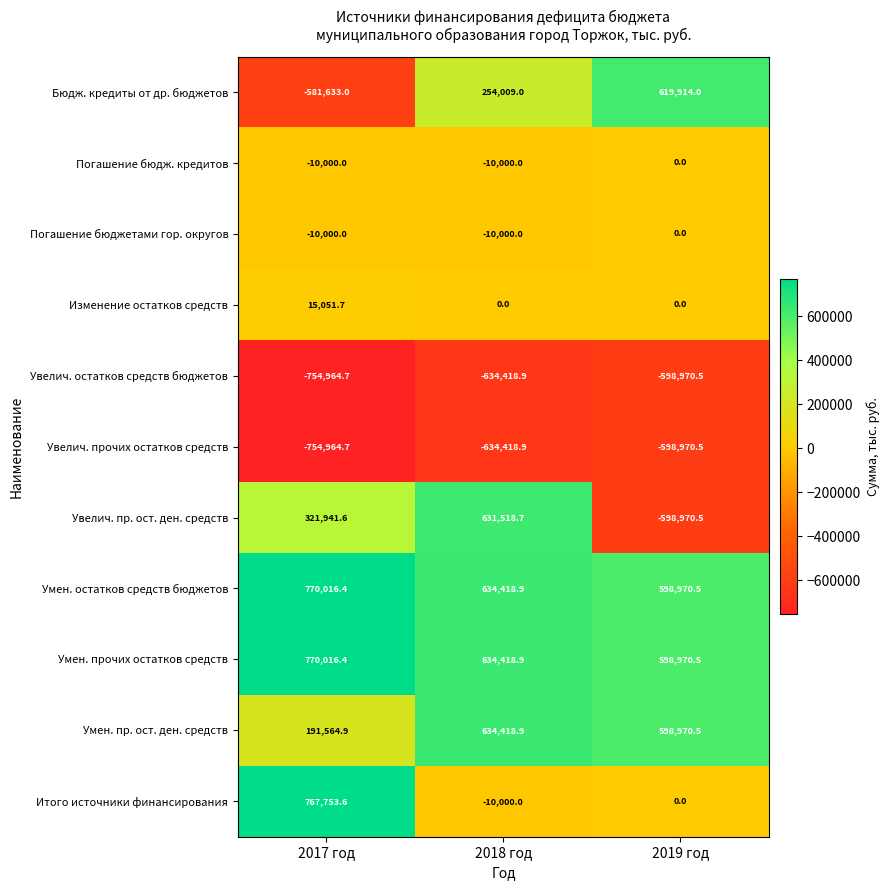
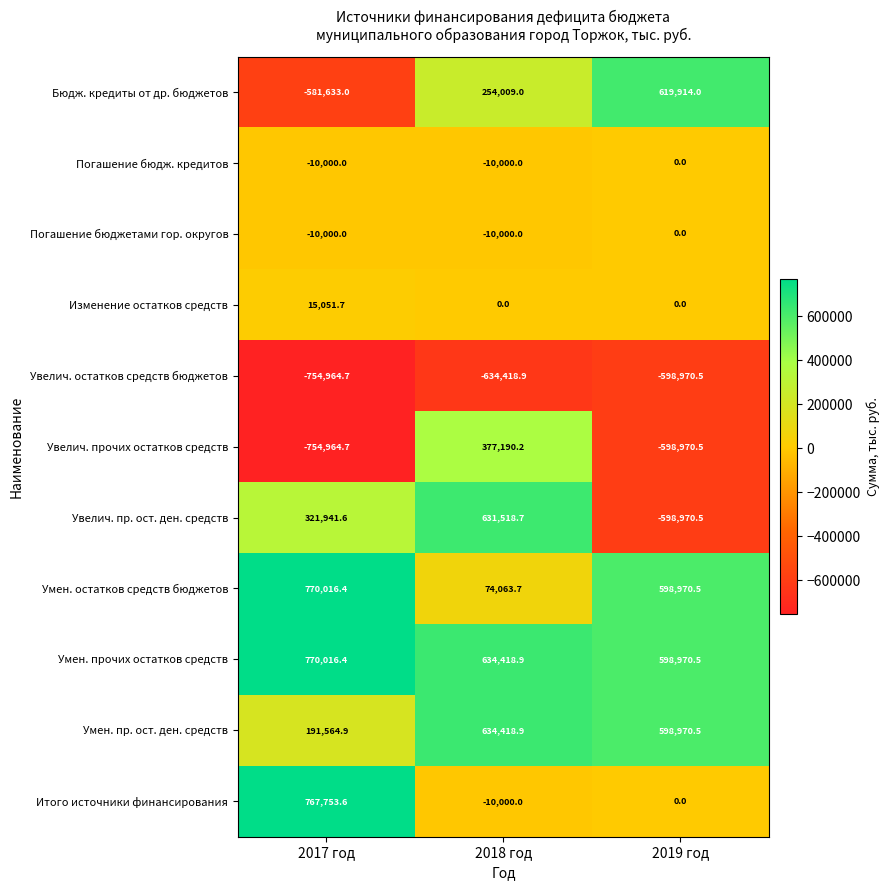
Увелич. прочих остатков средств, 2018 год: -634,418.9 -> 377,190.2
Умен. остатков средств бюджетов, 2018 год: 634,418.9 -> 74,063.7
